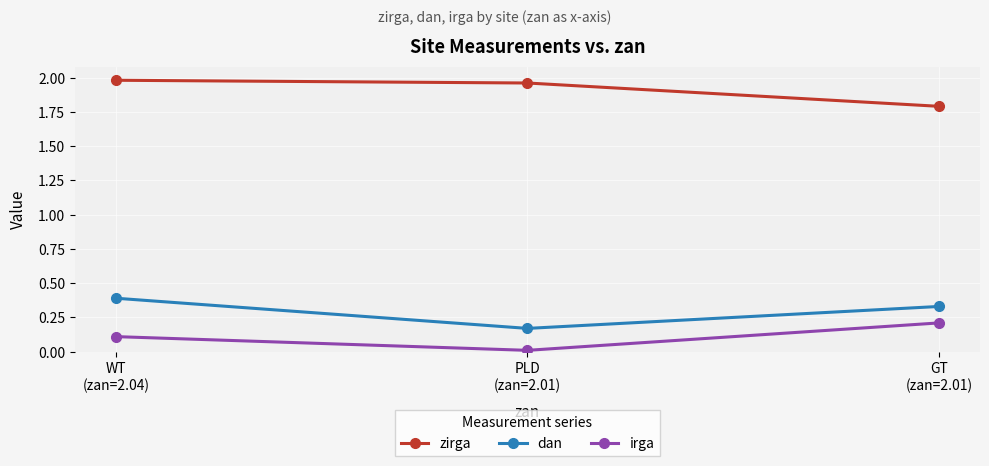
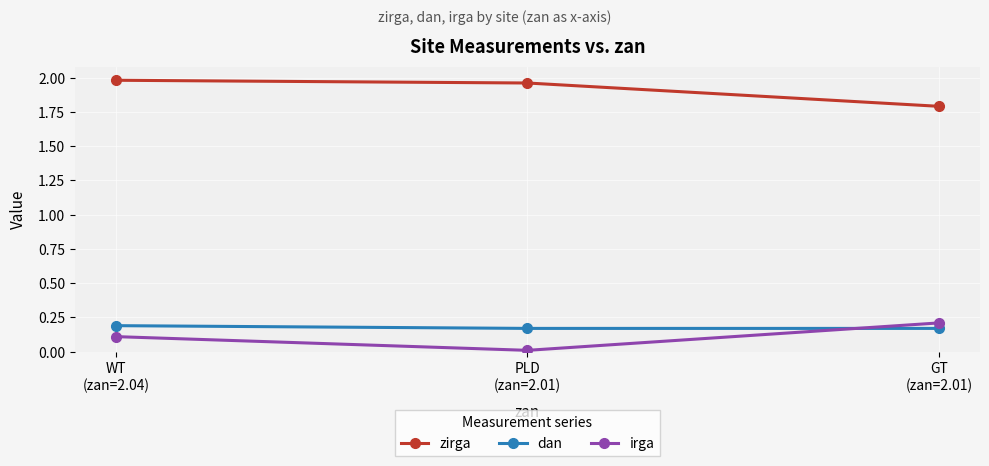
dan, WT (zan=2.04): 0.39 -> 0.19
dan, GT (zan=2.01): 0.33 -> 0.17
